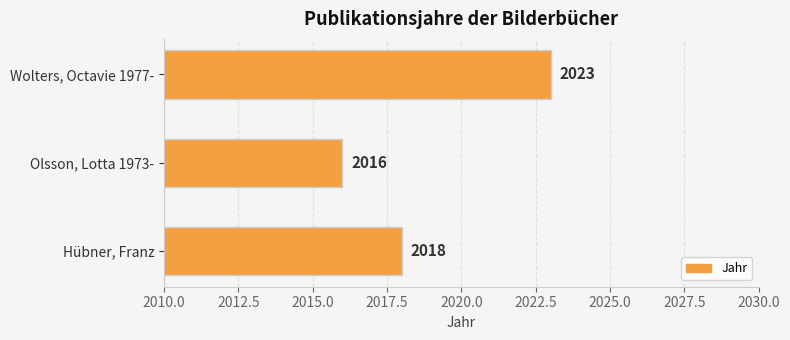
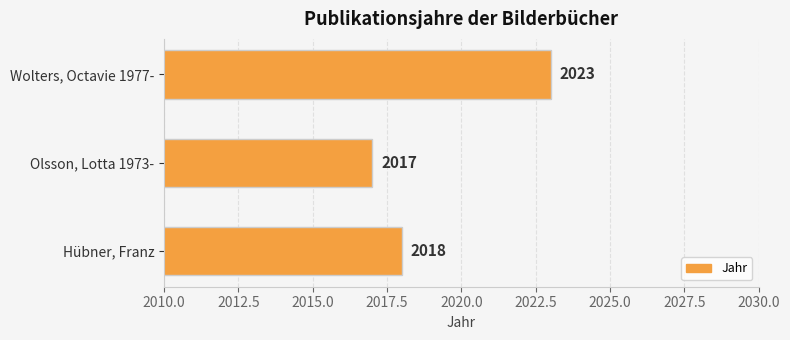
Olsson, Lotta 1973-: 2016 -> 2017
